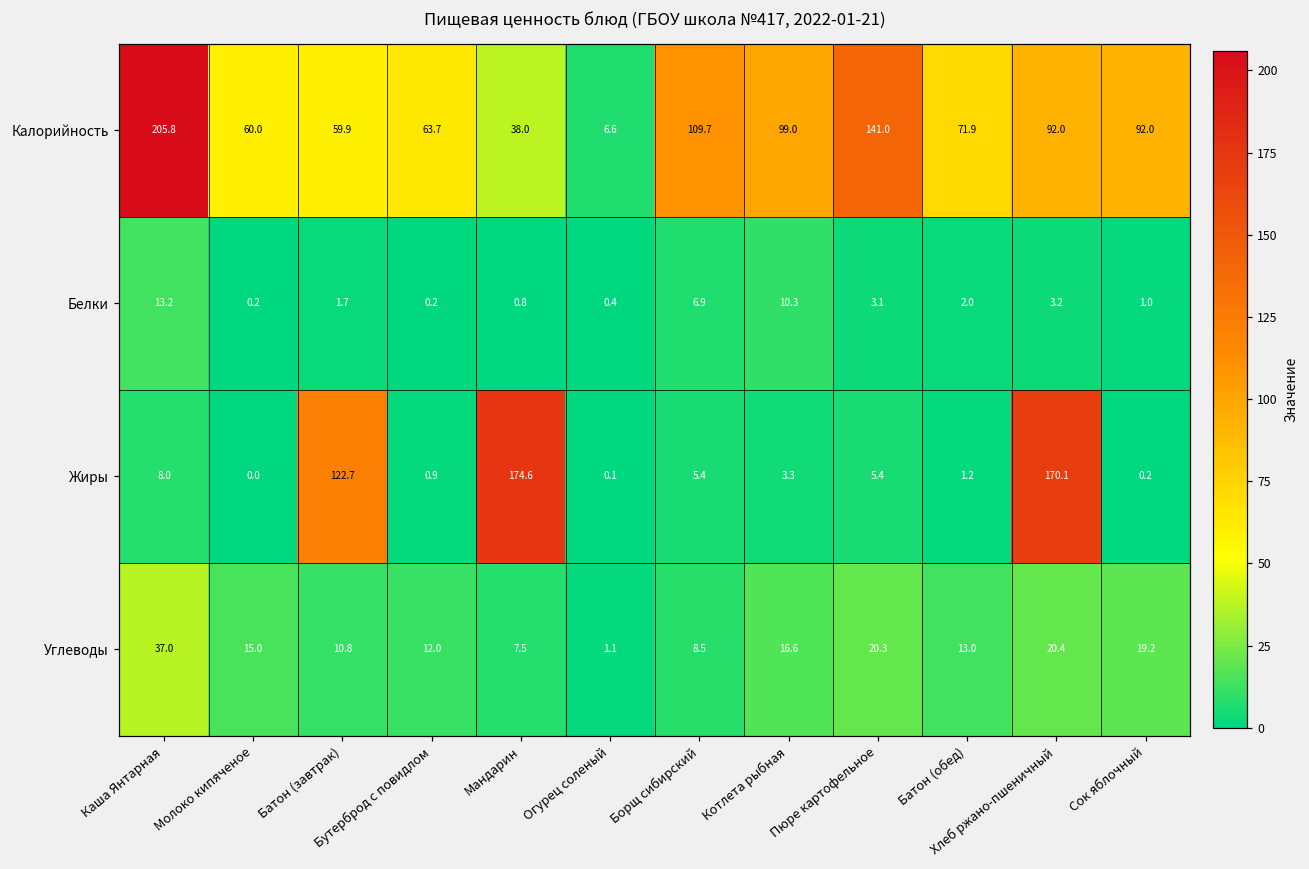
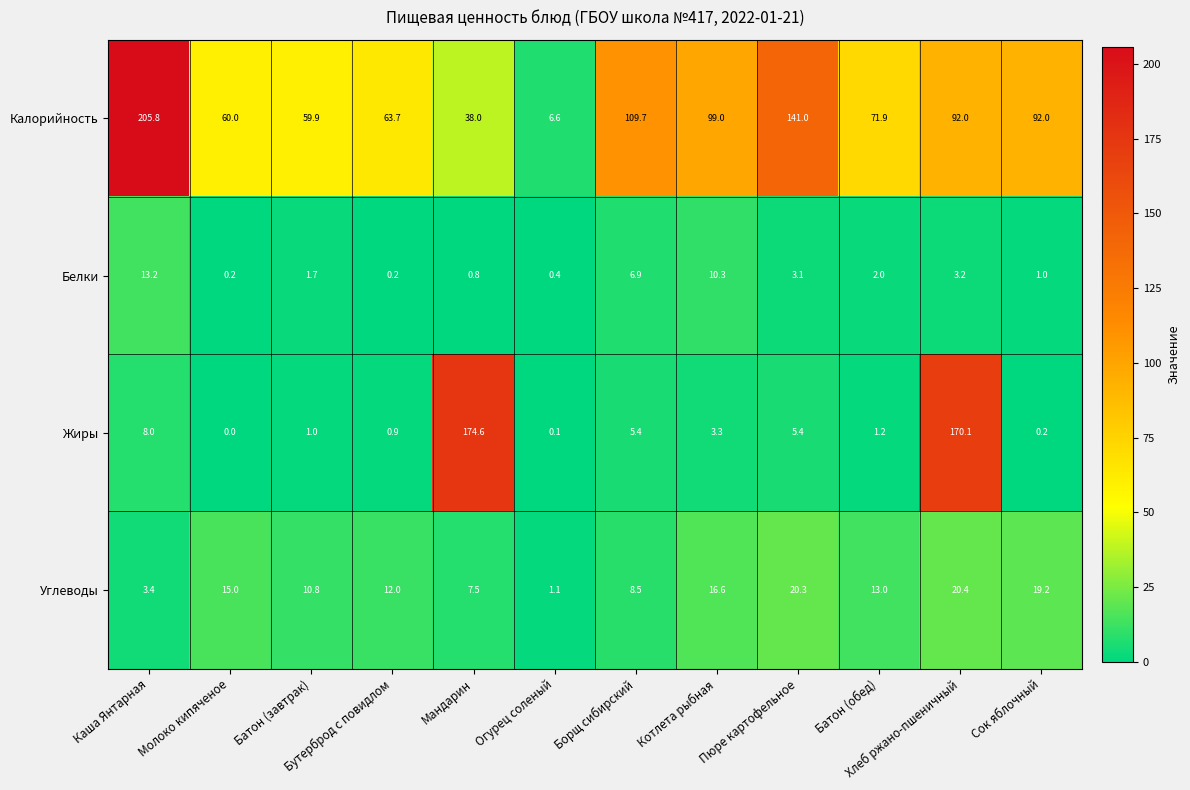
Жиры, Батон (завтрак): 122.7 -> 1.0
Углеводы, Каша Янтарная: 37.0 -> 3.4
